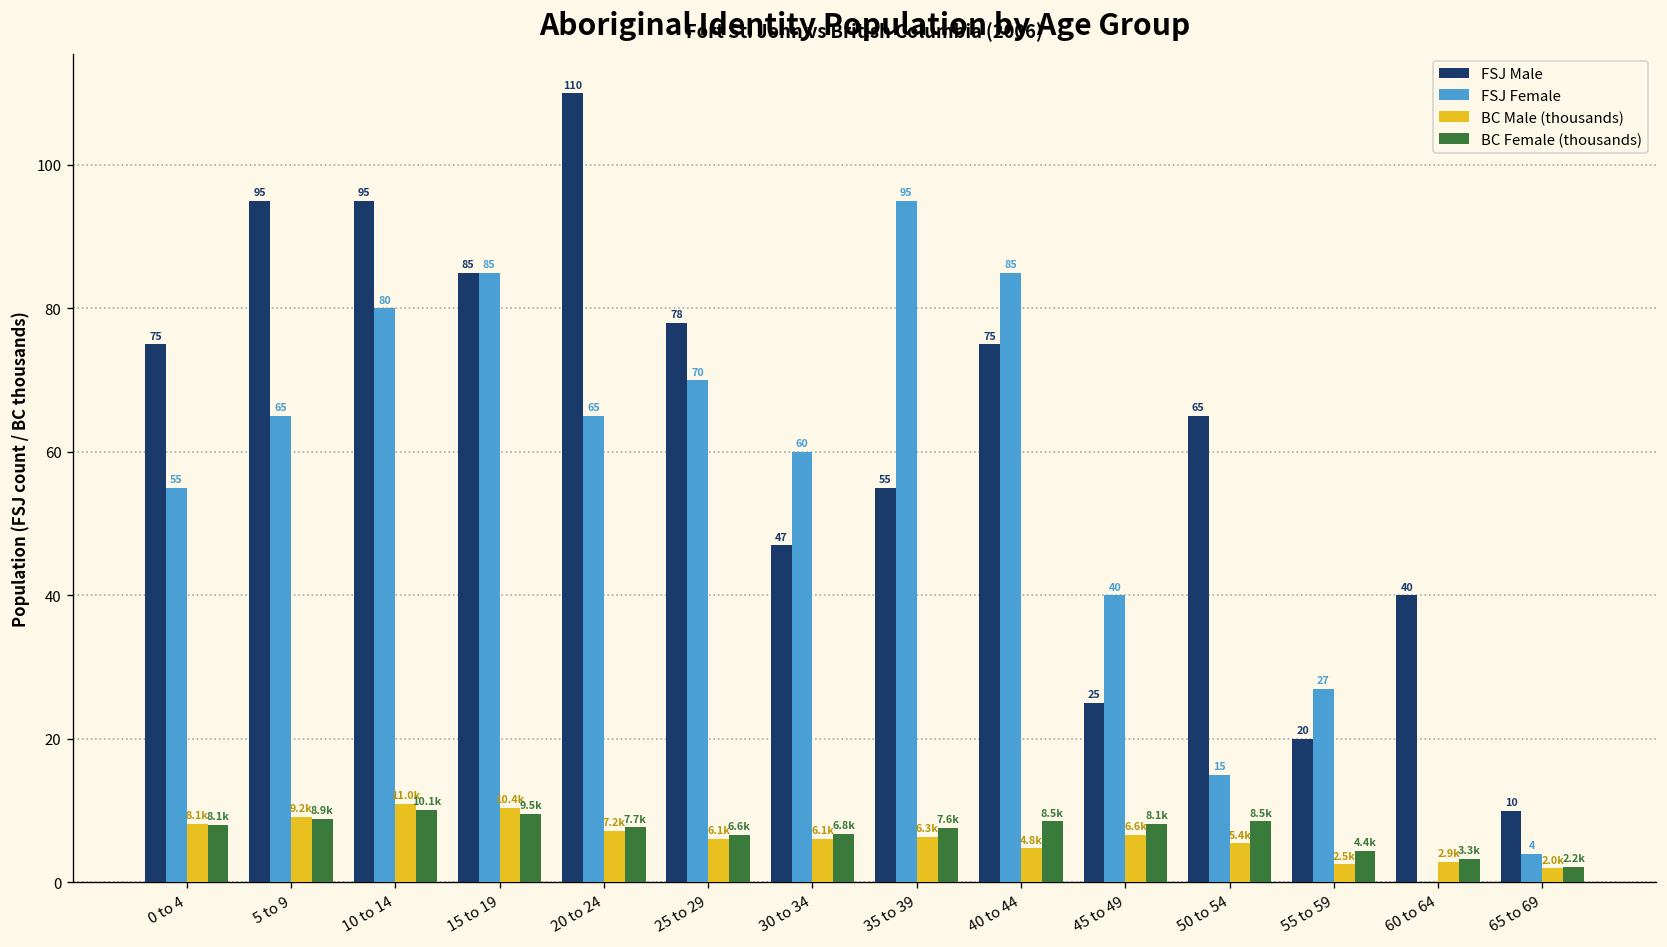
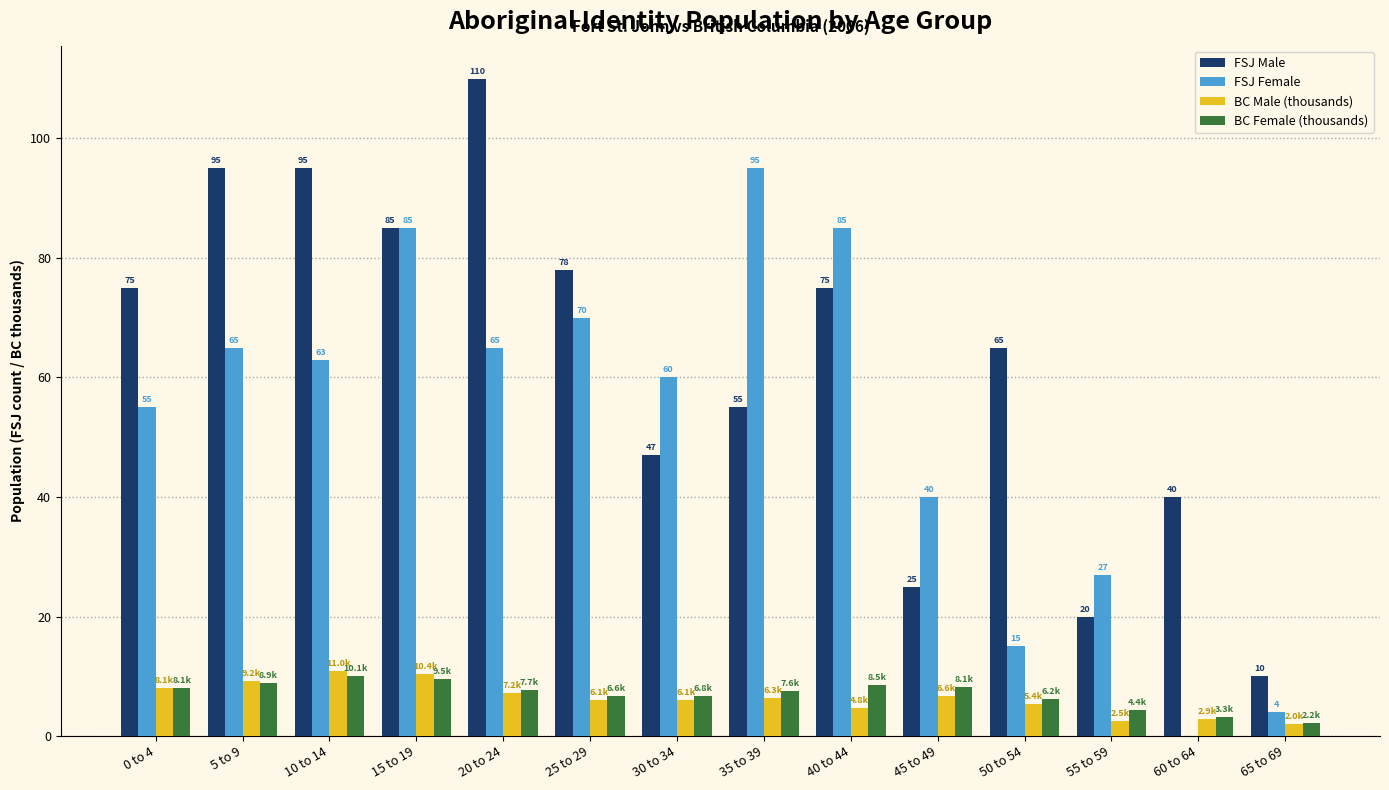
FSJ Female, 10 to 14: 80 -> 63
BC Female (thousands), 50 to 54: 8.5k -> 6.2k
